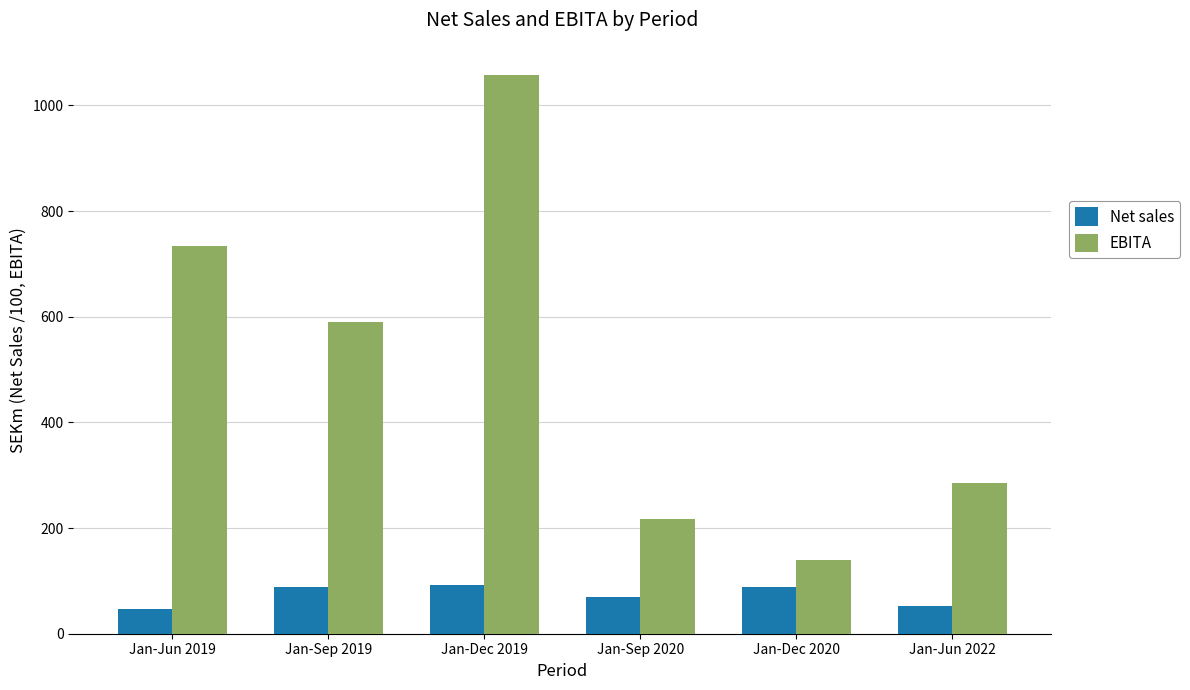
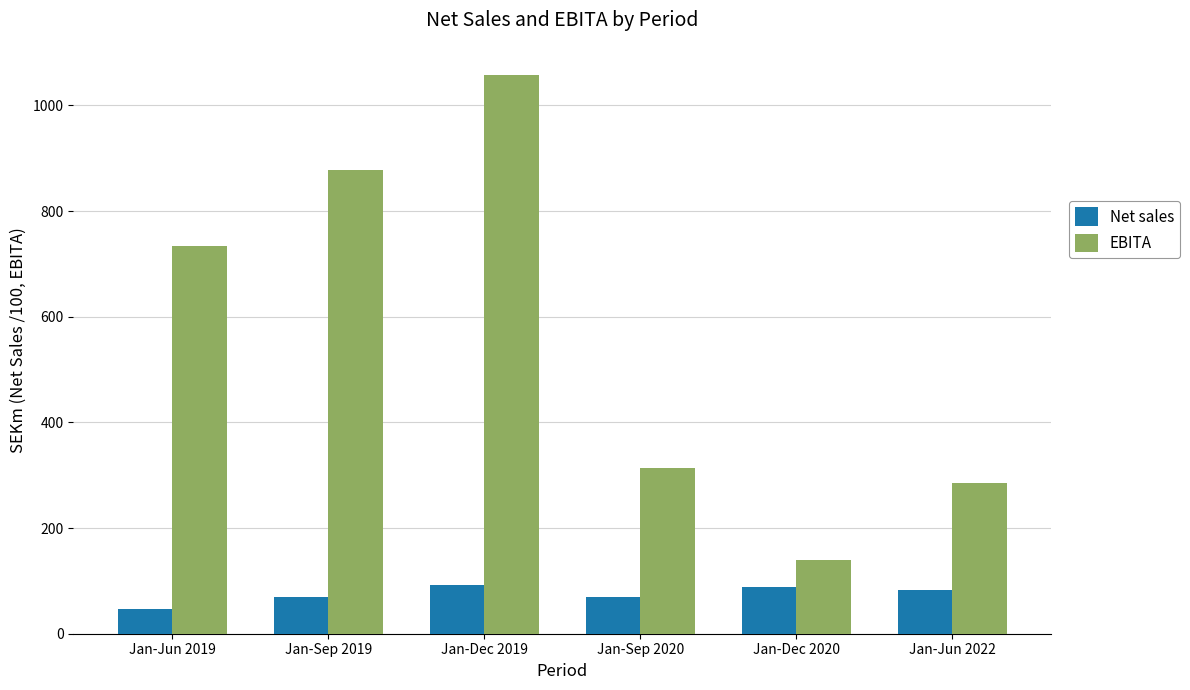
Net sales, Jan-Sep 2019: 90 -> 70
EBITA, Jan-Sep 2019: 590 -> 880
EBITA, Jan-Sep 2020: 220 -> 310
Net sales, Jan-Jun 2022: 50 -> 80
